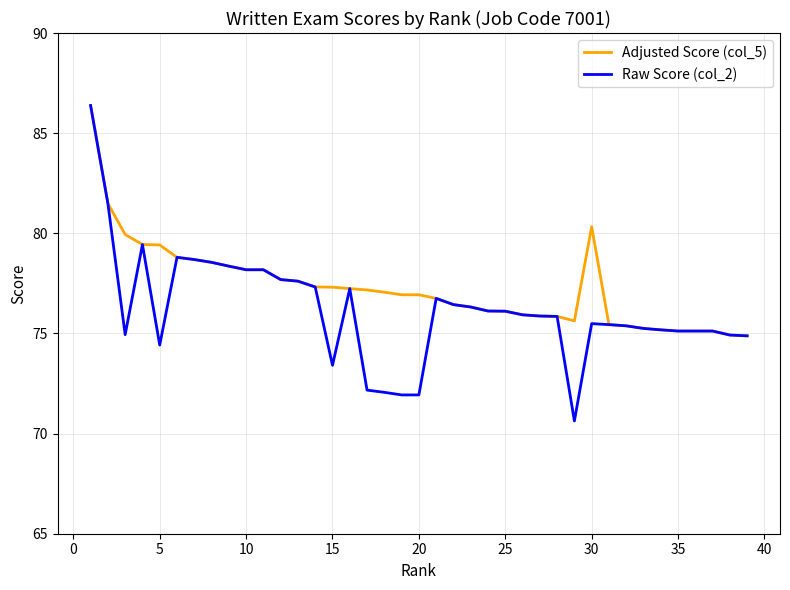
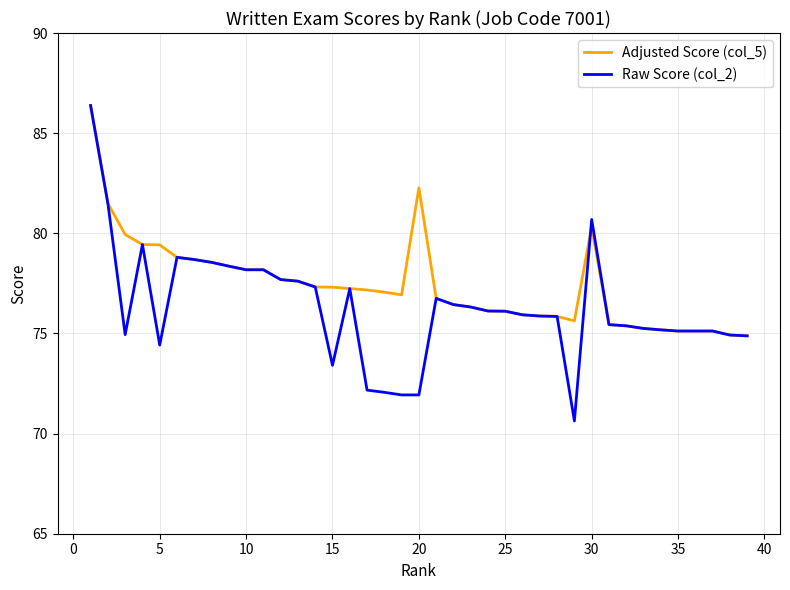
Adjusted Score (col_5), 20: 76.9 -> 82.3
Raw Score (col_2), 30: 75.5 -> 80.7
